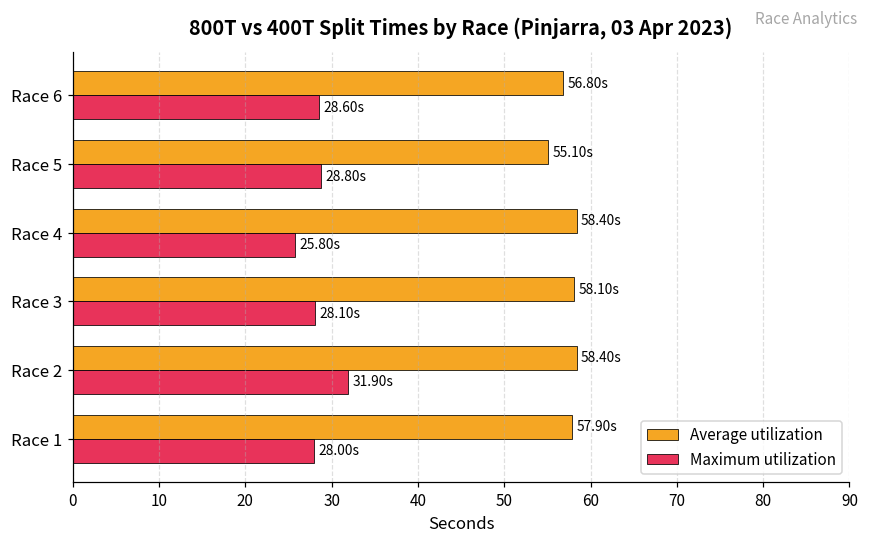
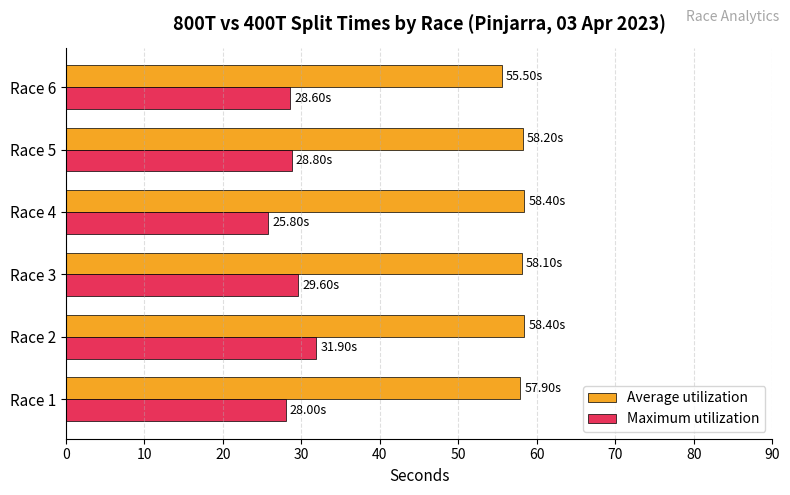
Average utilization, Race 6: 56.80s -> 55.50s
Average utilization, Race 5: 55.10s -> 58.20s
Maximum utilization, Race 3: 28.10s -> 29.60s
